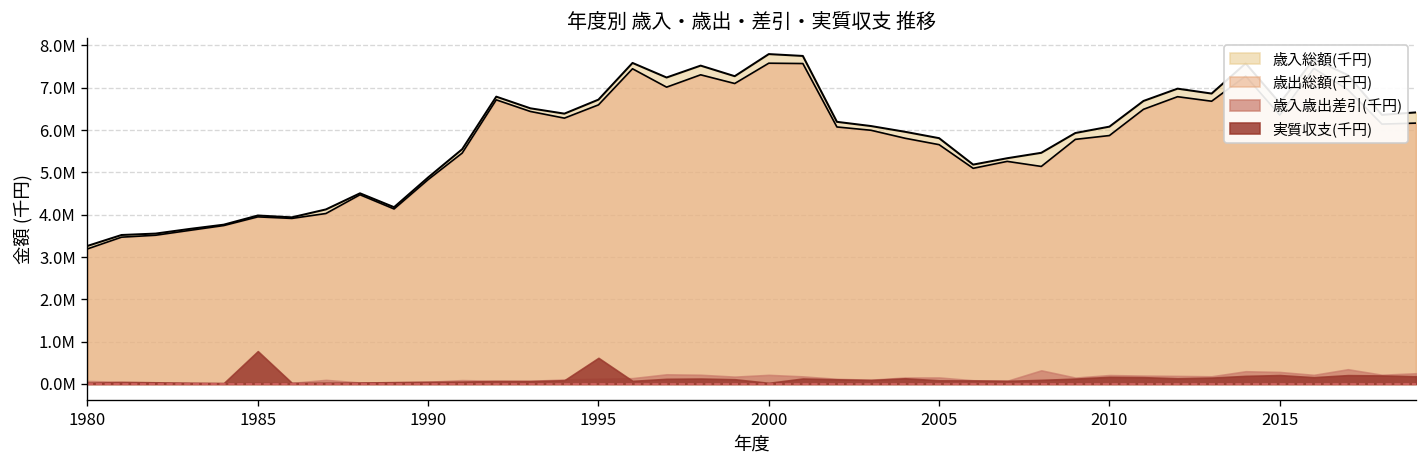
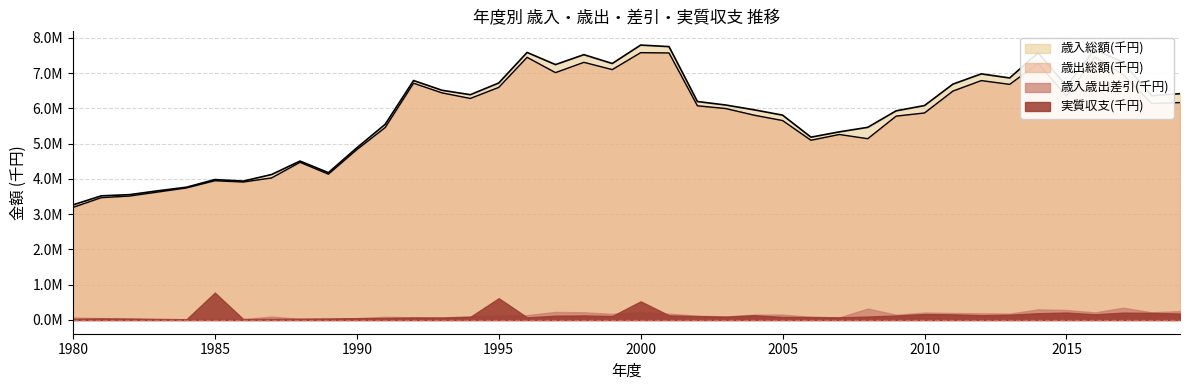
実質収支(千円), 2000: 0 -> 500000
